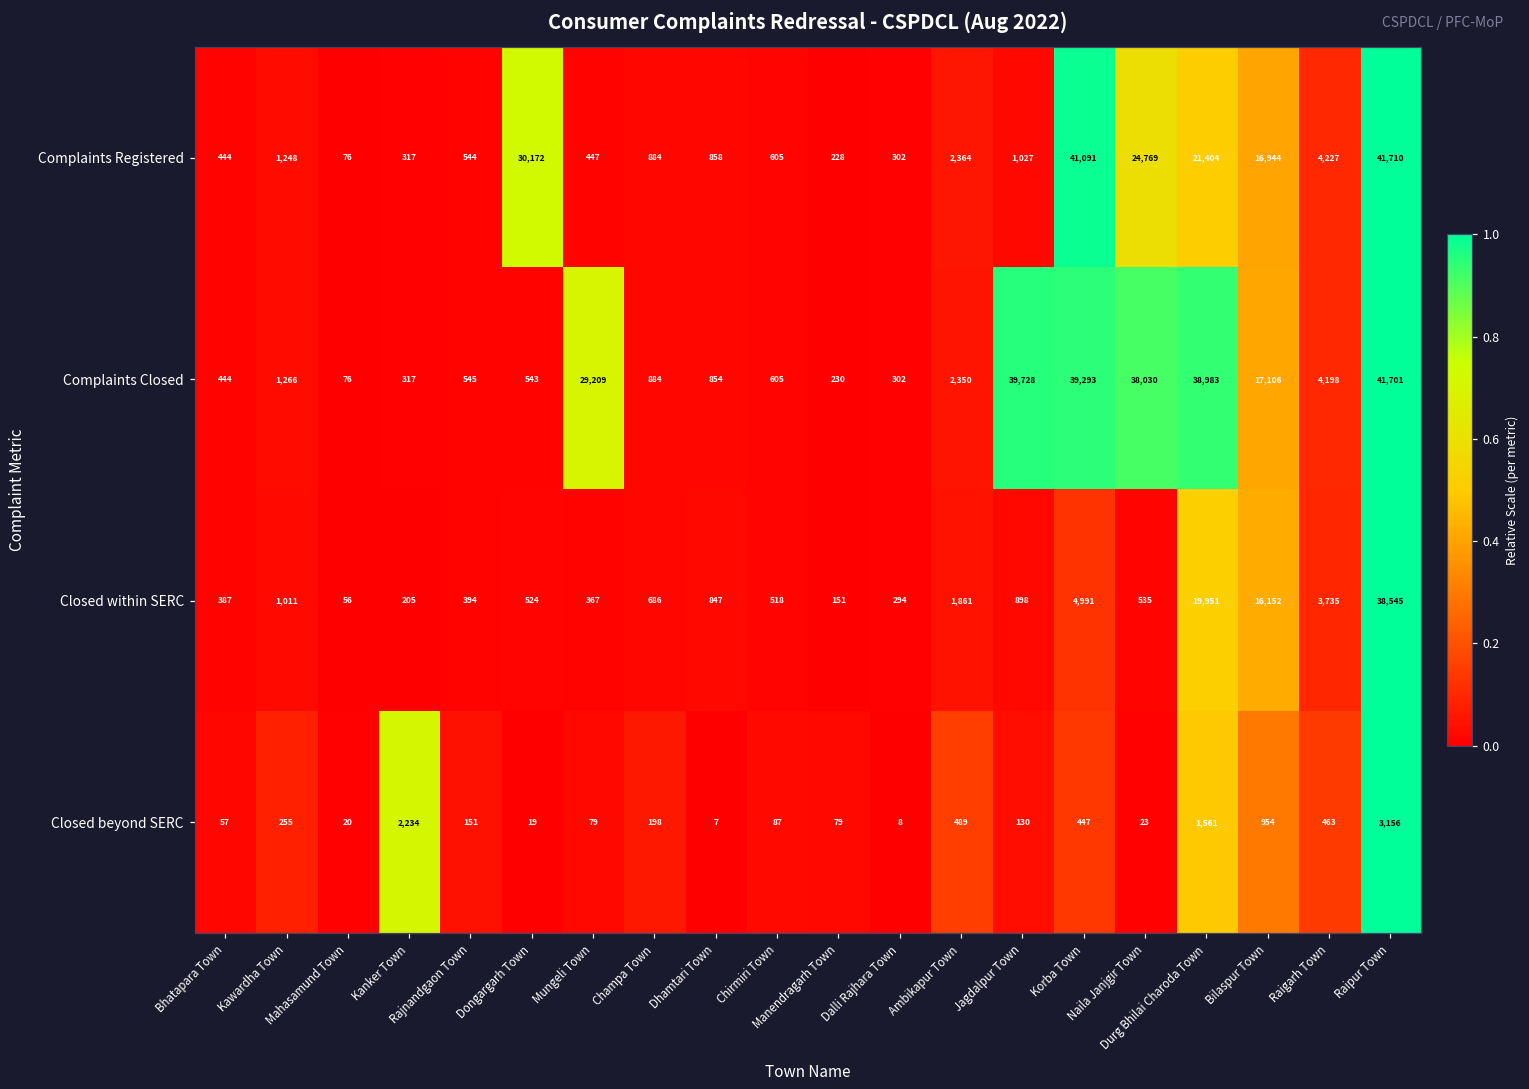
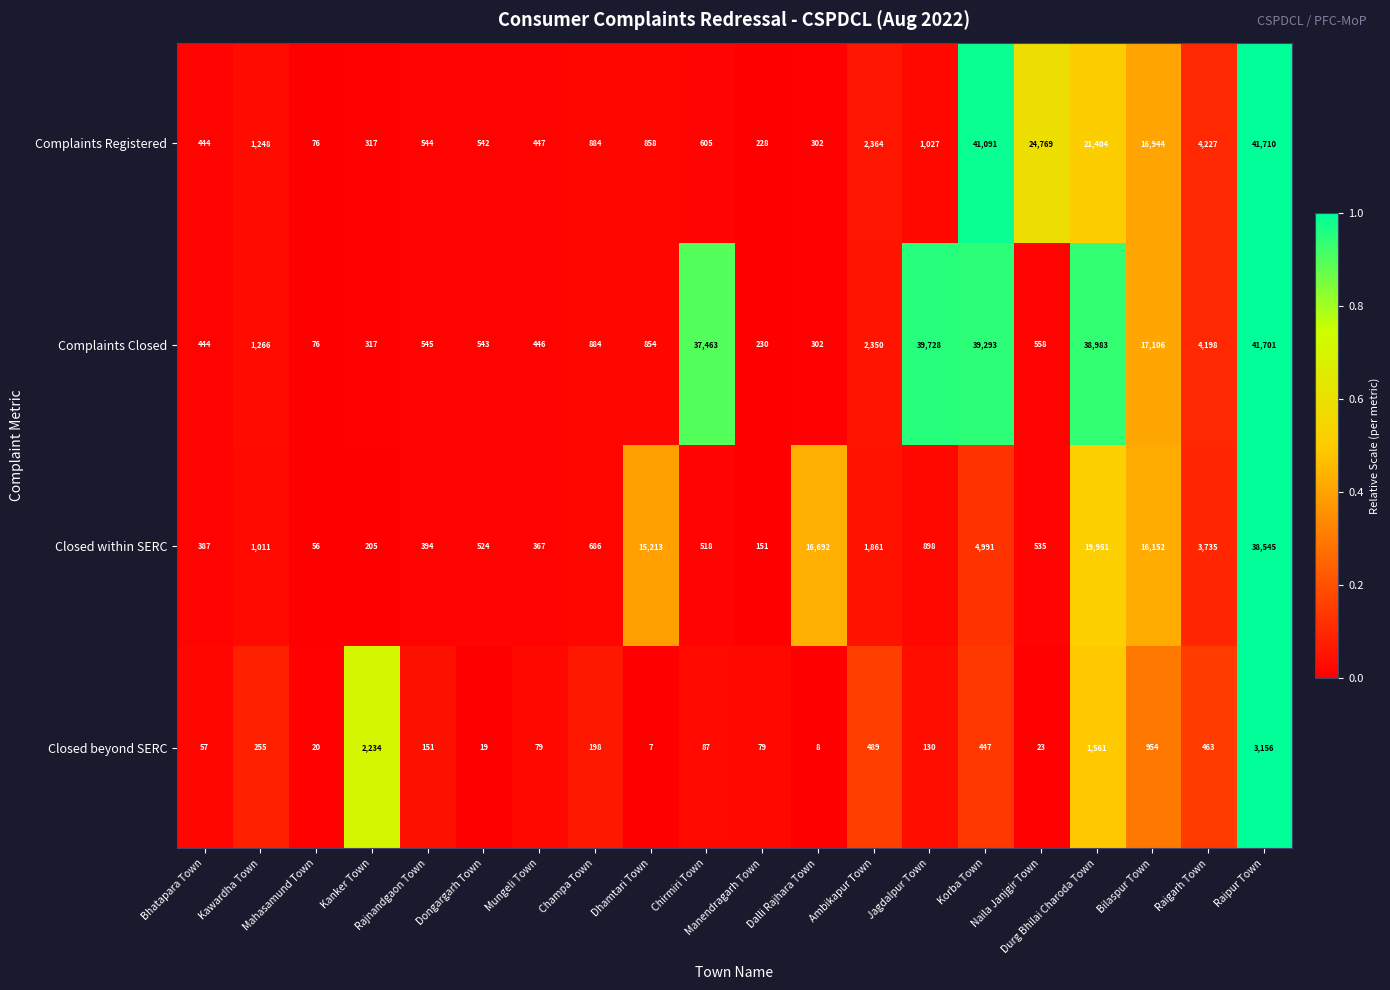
Complaints Registered, Dongargarh Town: 30,172 -> 542
Complaints Closed, Mungeli Town: 29,209 -> 446
Complaints Closed, Chirmiri Town: 605 -> 37,463
Complaints Closed, Naila Janjgir Town: 38,030 -> 558
Closed within SERC, Dhamtari Town: 847 -> 15,213
Closed within SERC, Dalli Rajhara Town: 294 -> 16,692
